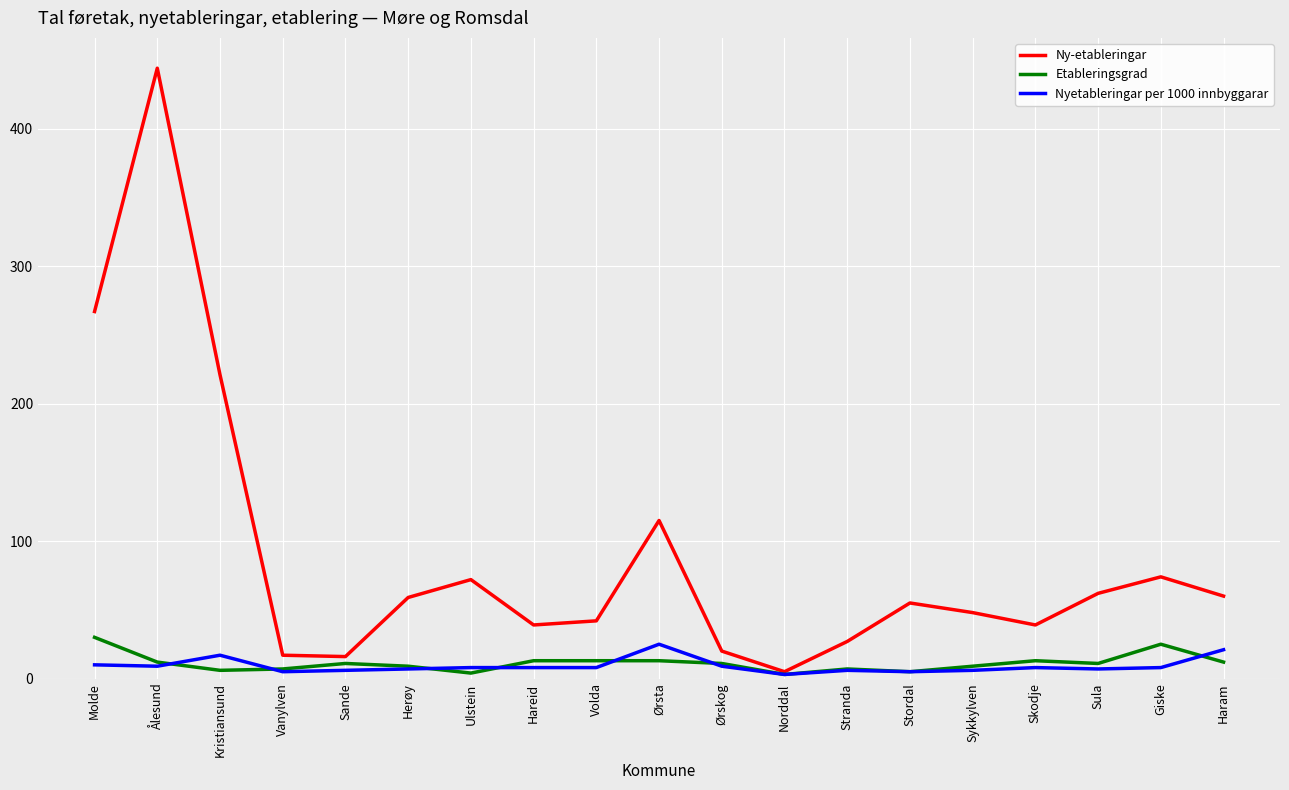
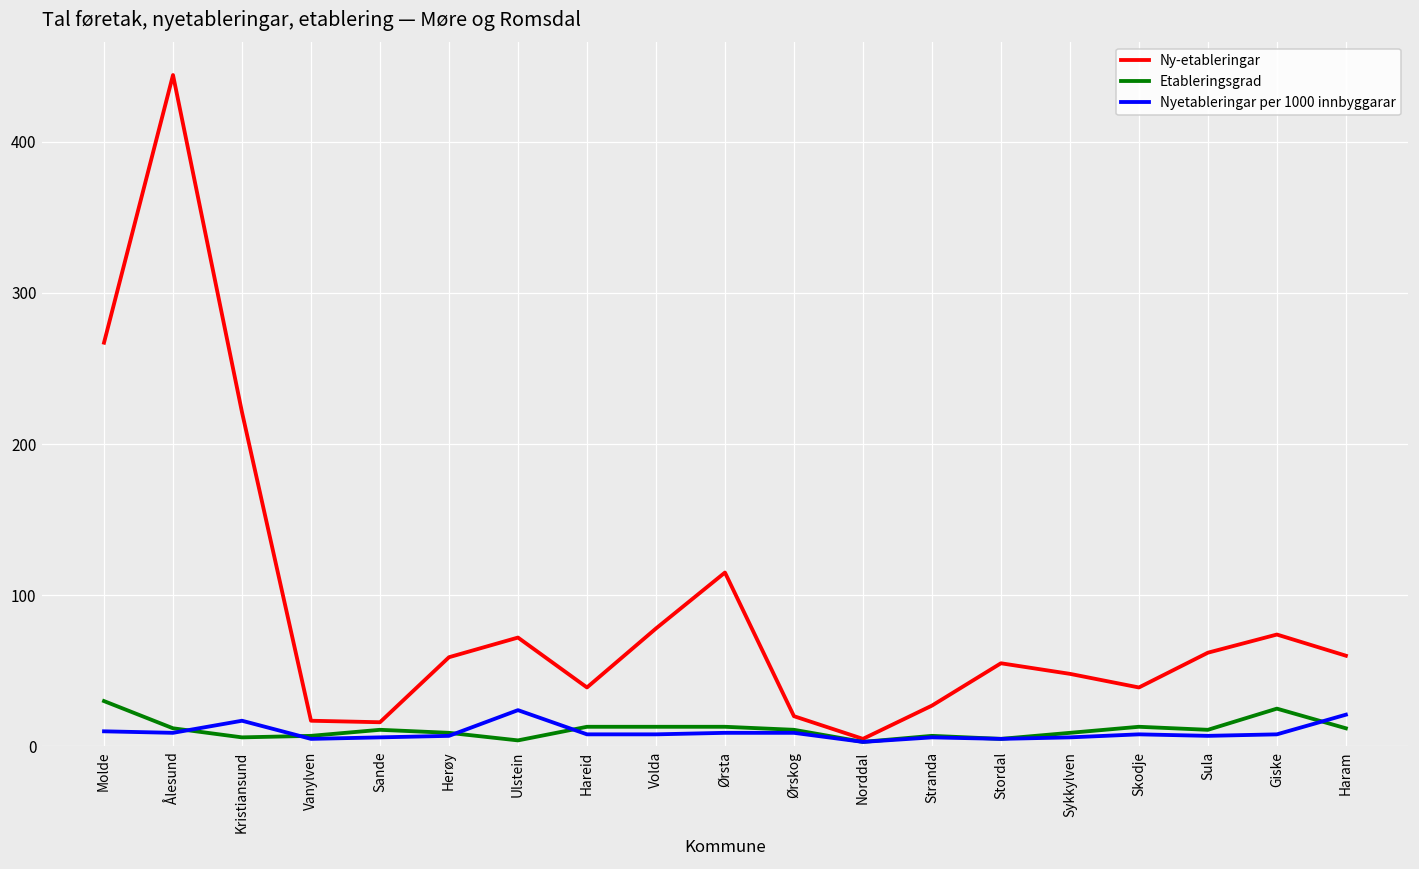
Nyetableringar per 1000 innbyggarar, Ulstein: 8 -> 24
Ny-etableringar, Volda: 42 -> 78
Nyetableringar per 1000 innbyggarar, Ørsta: 25 -> 9
